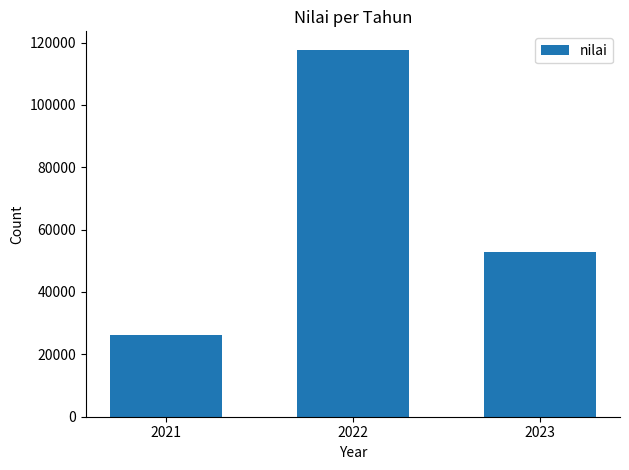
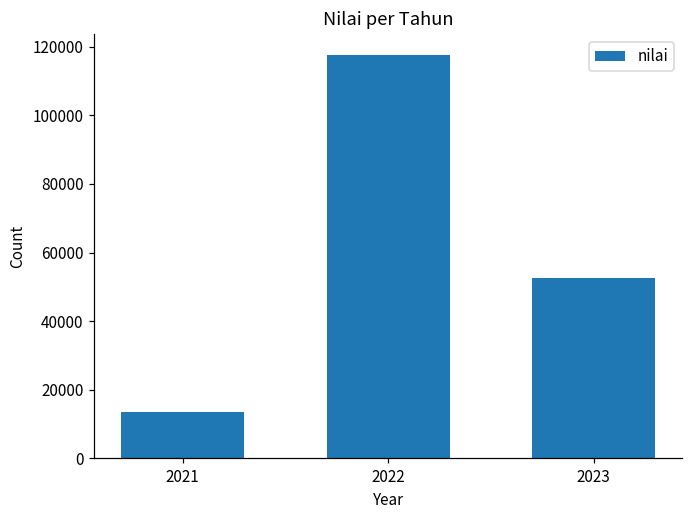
2021: 26000 -> 13000
